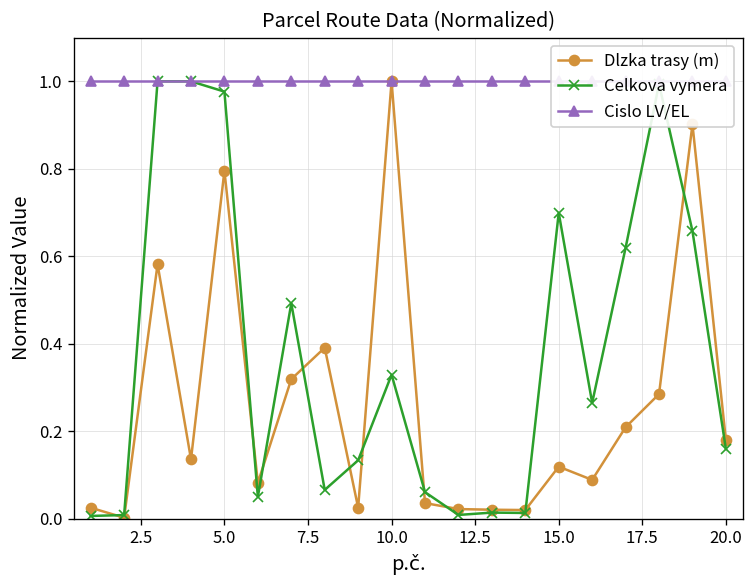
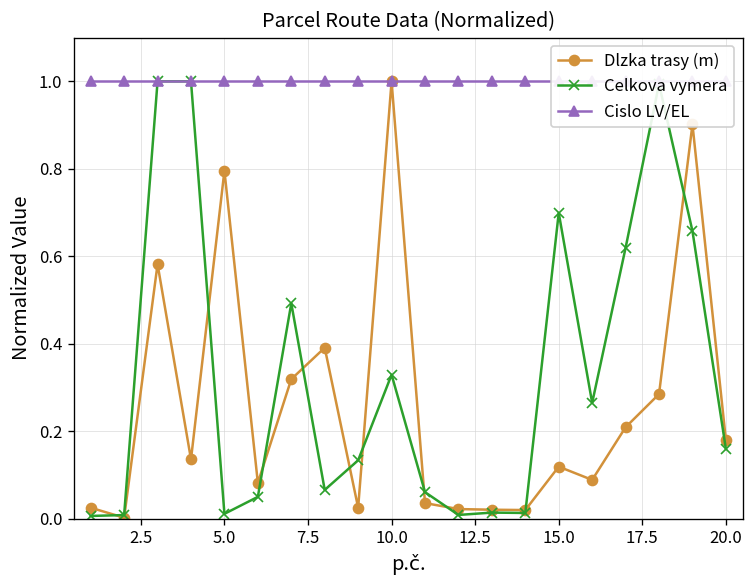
Celkova vymera, 5.0: 0.98 -> 0.01
